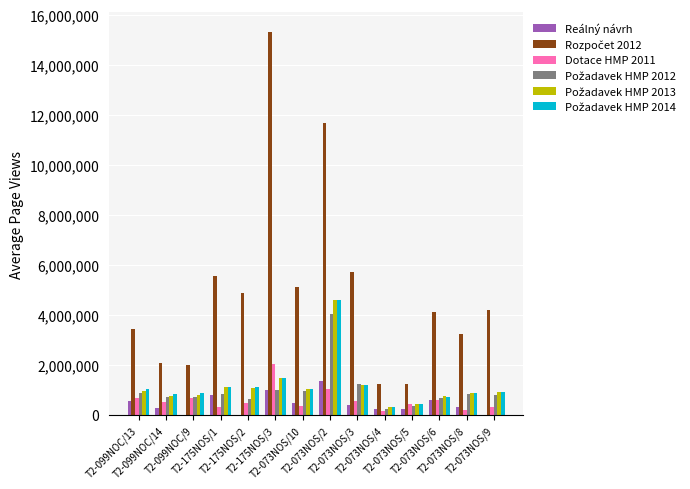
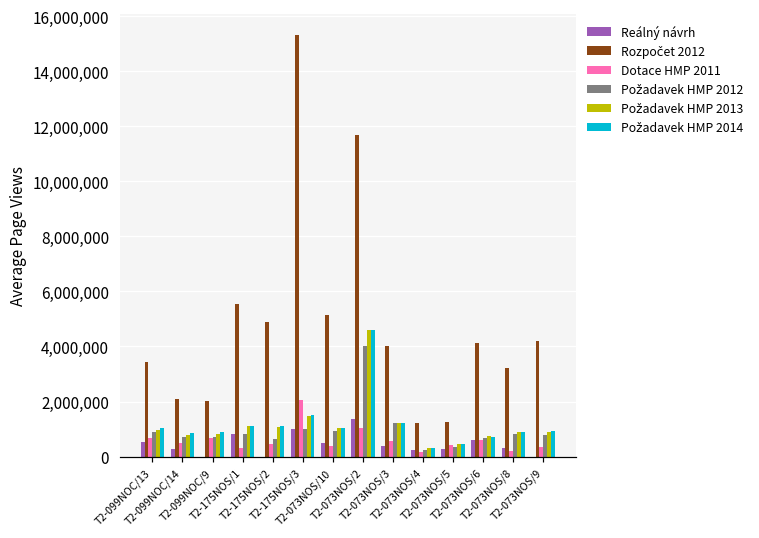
Rozpočet 2012, T2-073NOS/3: 5,700,000 -> 4,000,000
